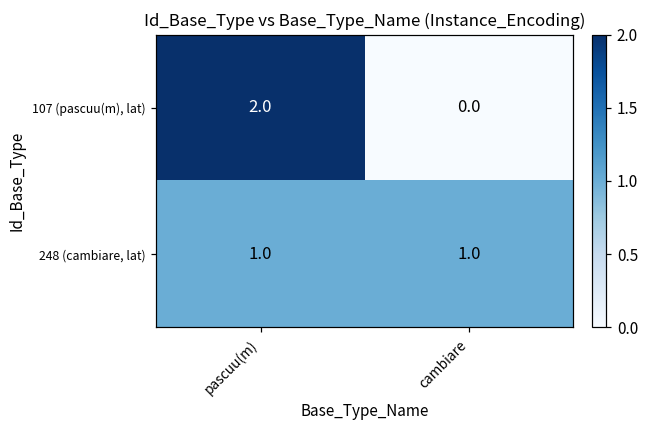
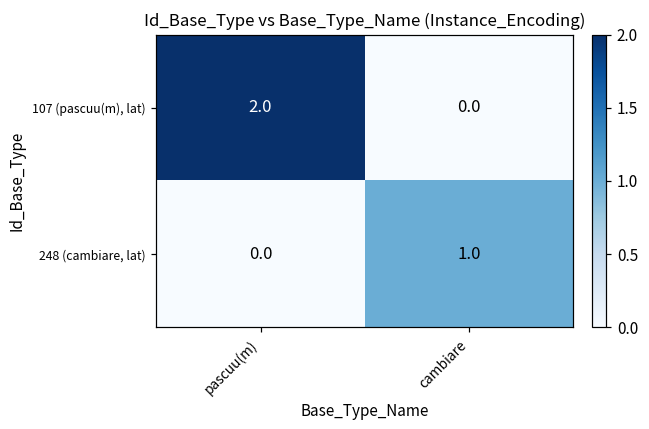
248 (cambiare, lat), pascuu(m): 1.0 -> 0.0
